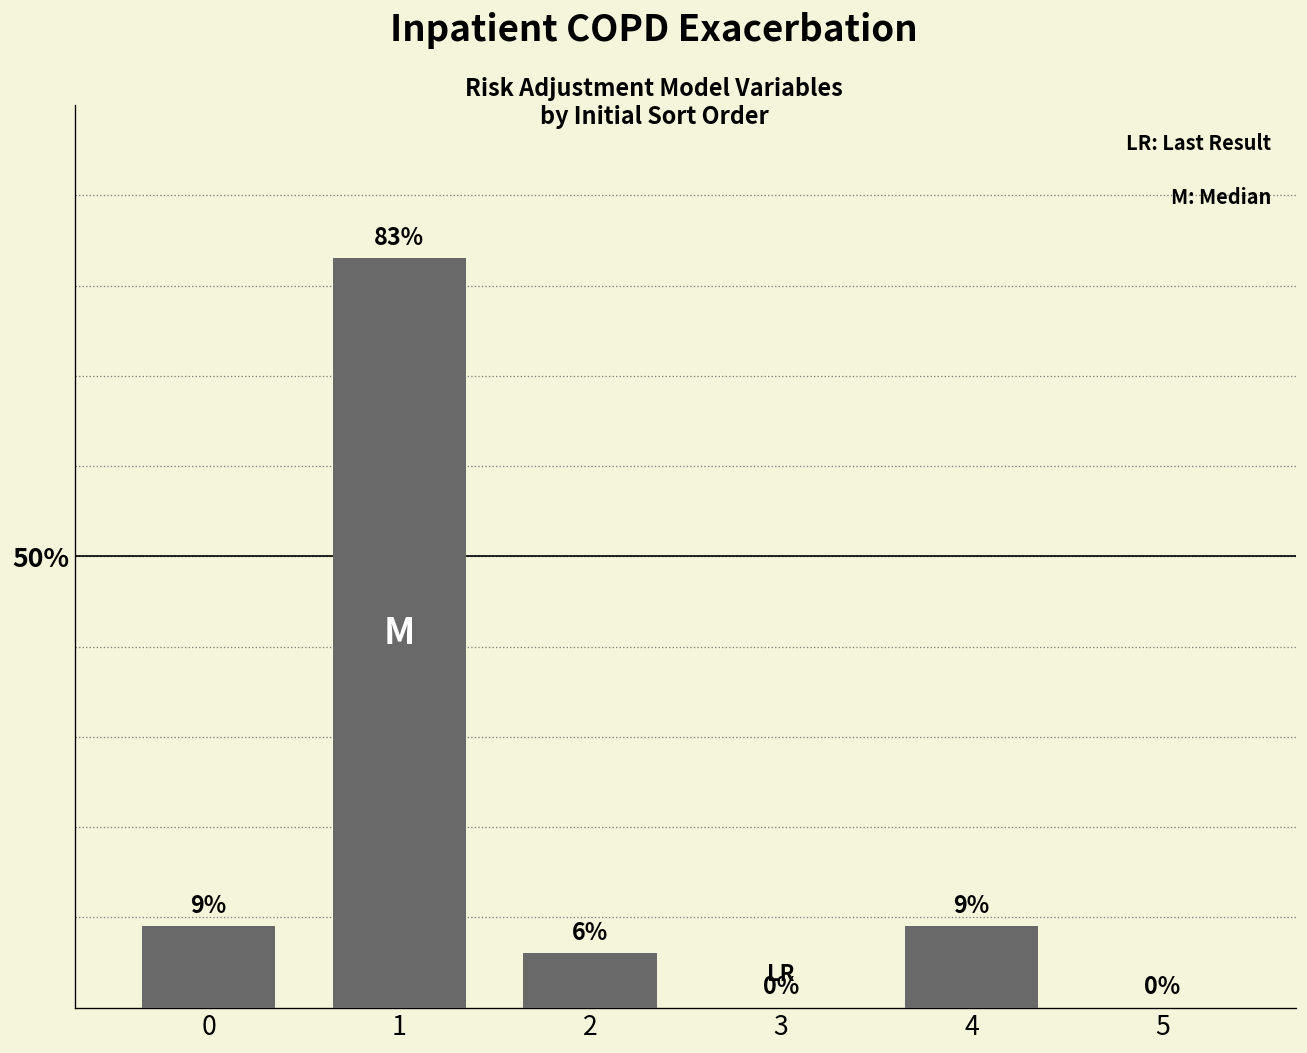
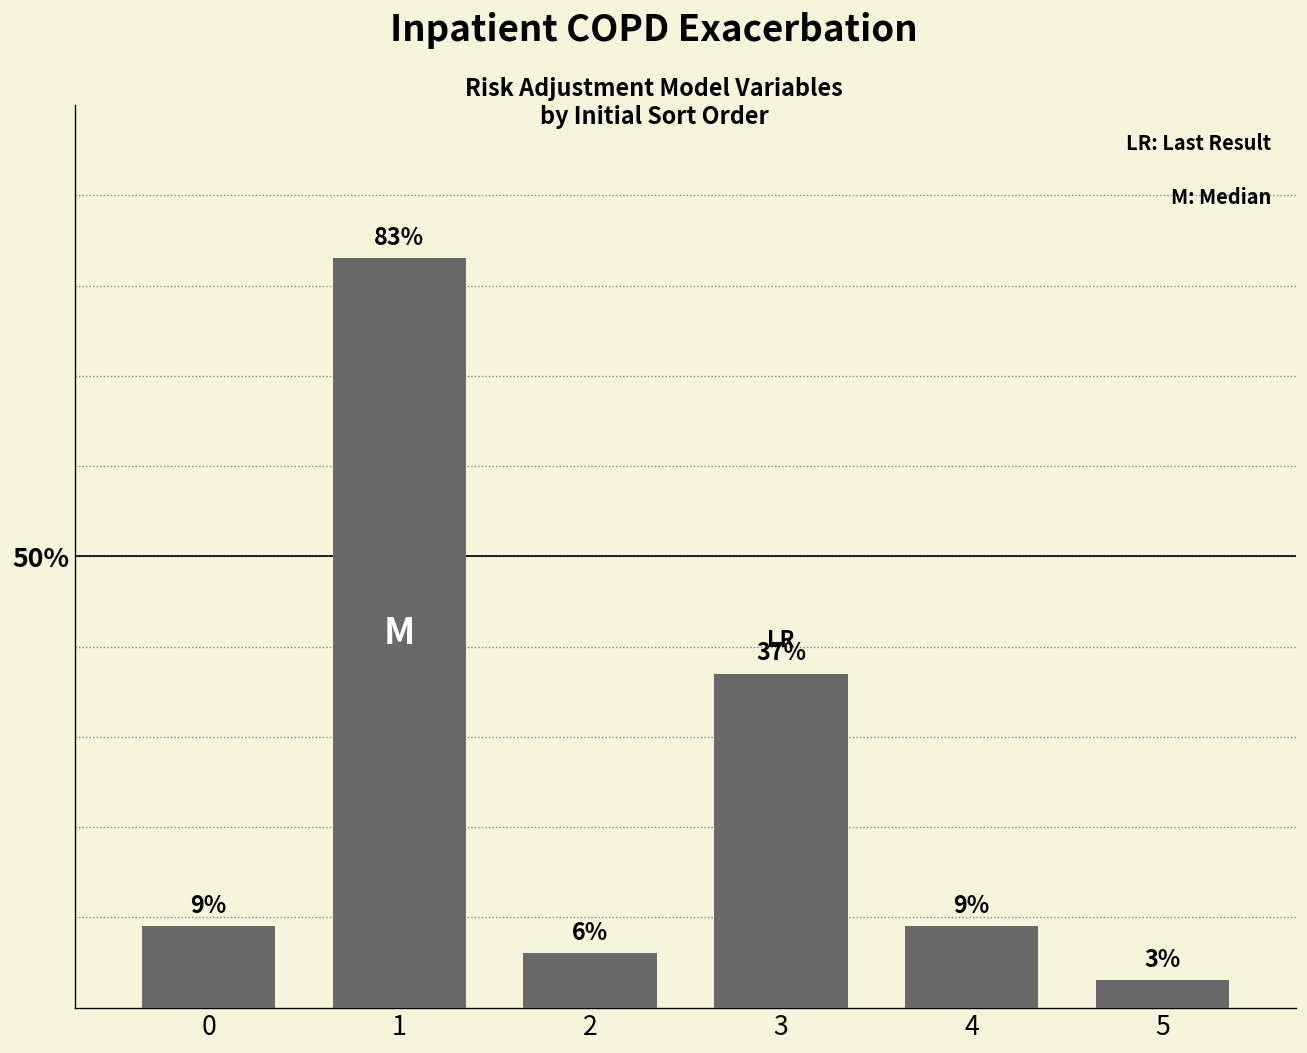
3: 0% -> 37%
5: 0% -> 3%
